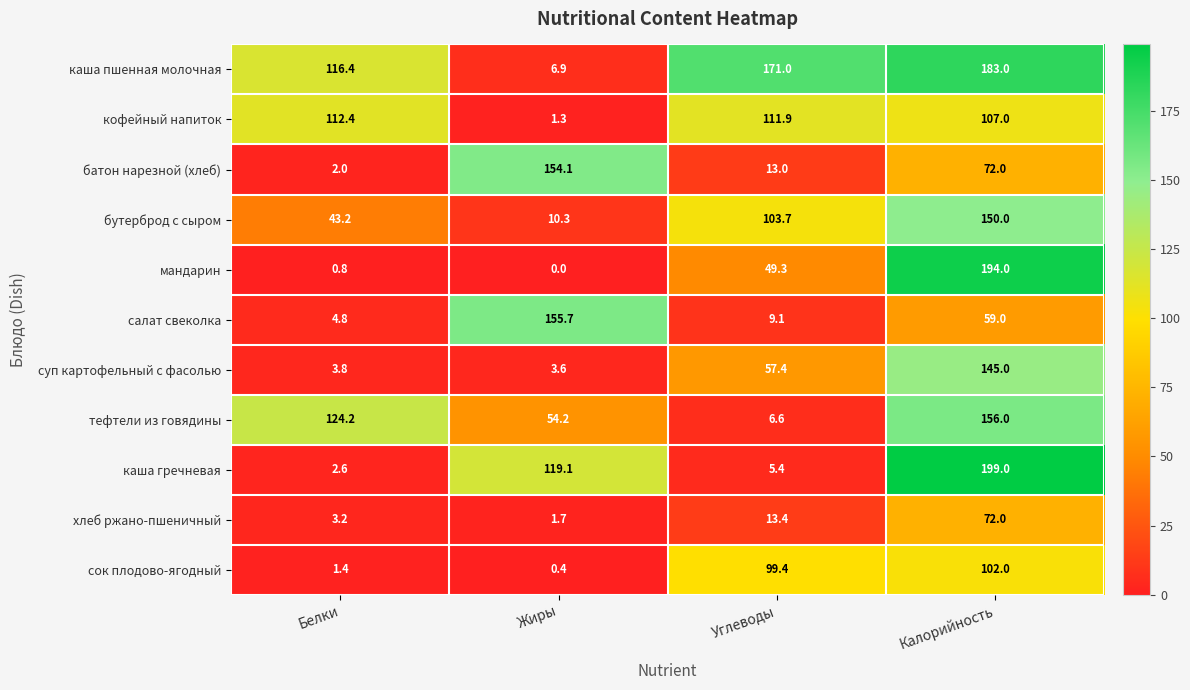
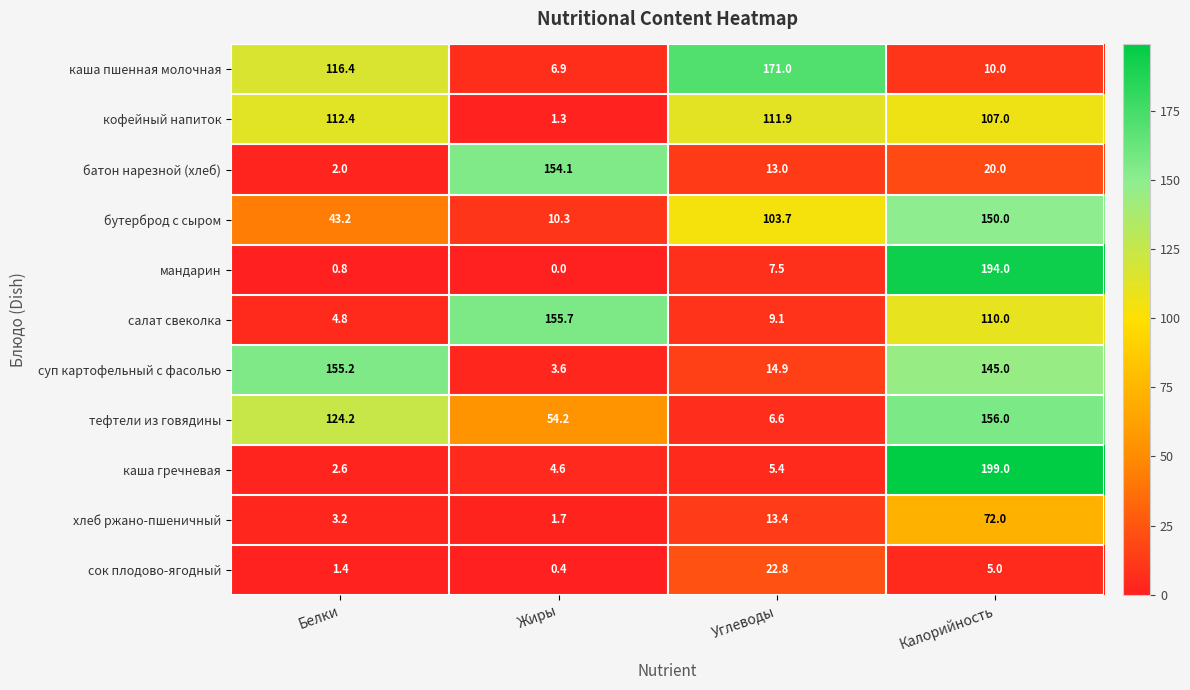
каша пшенная молочная, Калорийность: 183.0 -> 10.0
батон нарезной (хлеб), Калорийность: 72.0 -> 20.0
мандарин, Углеводы: 49.3 -> 7.5
салат свеколка, Калорийность: 59.0 -> 110.0
суп картофельный с фасолью, Белки: 3.8 -> 155.2
суп картофельный с фасолью, Углеводы: 57.4 -> 14.9
каша гречневая, Жиры: 119.1 -> 4.6
сок плодово-ягодный, Углеводы: 99.4 -> 22.8
сок плодово-ягодный, Калорийность: 102.0 -> 5.0
